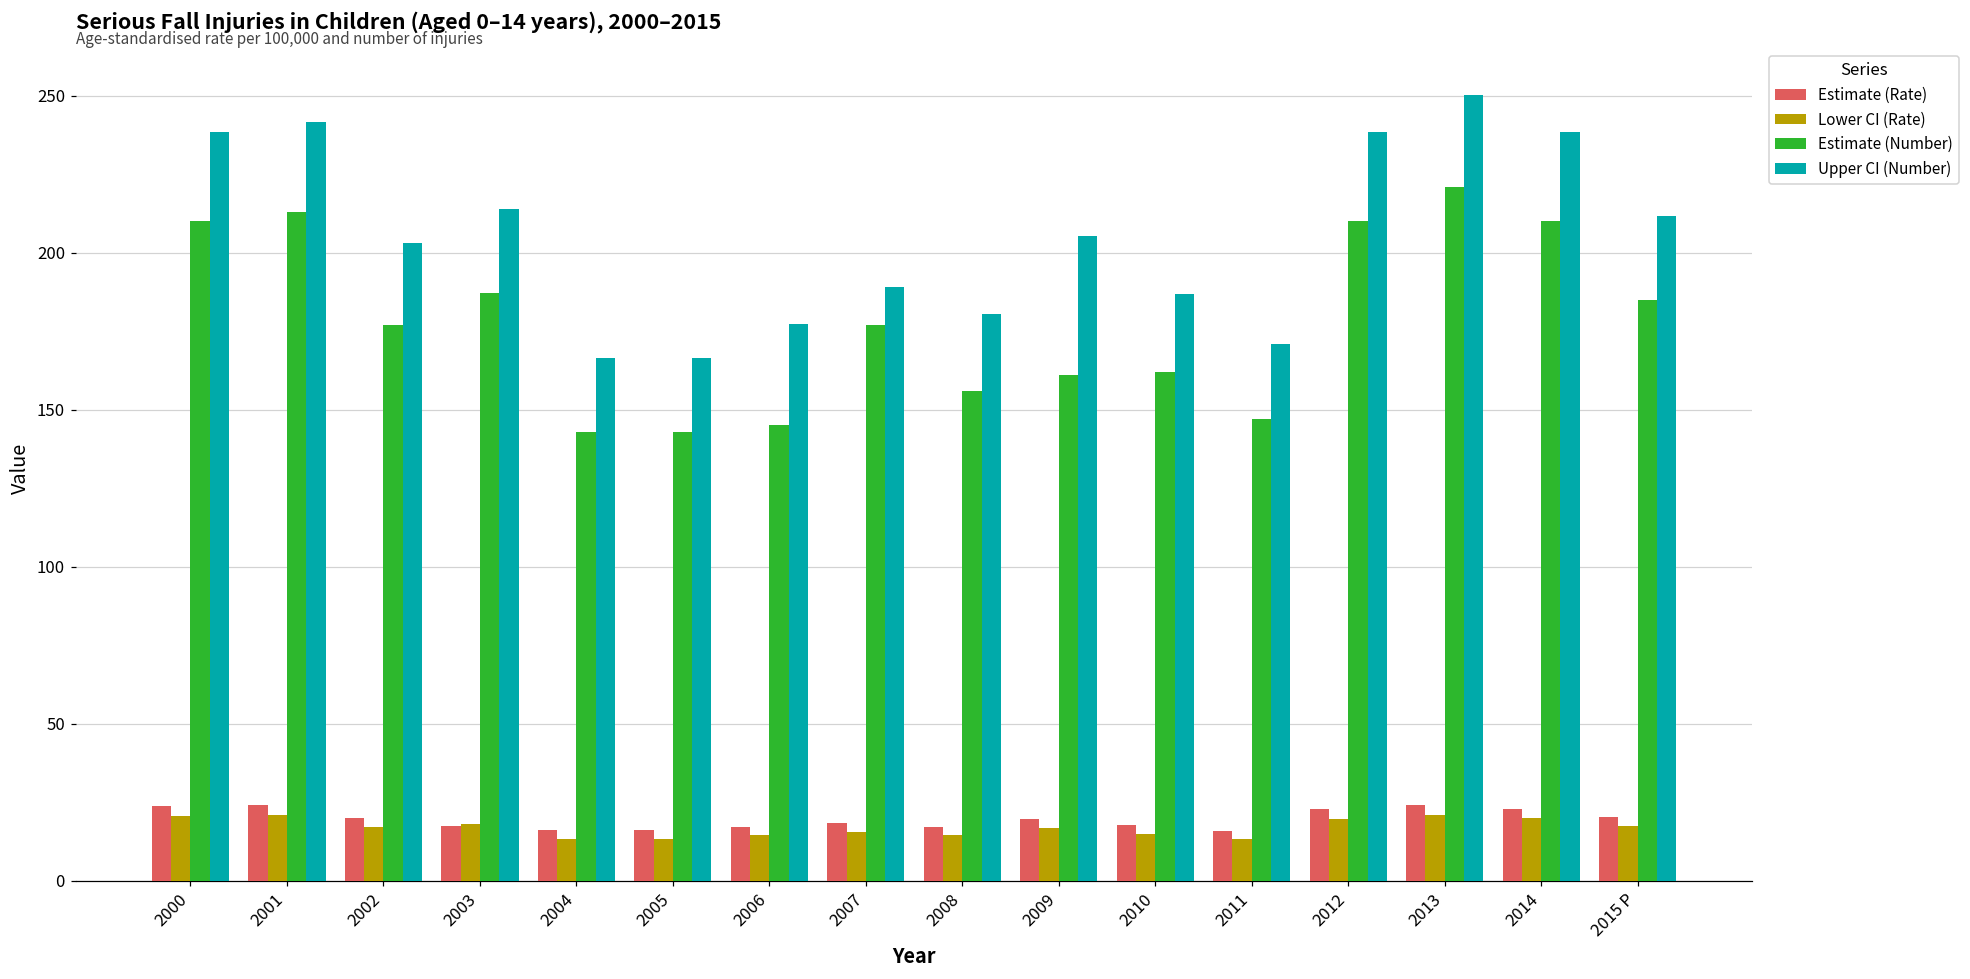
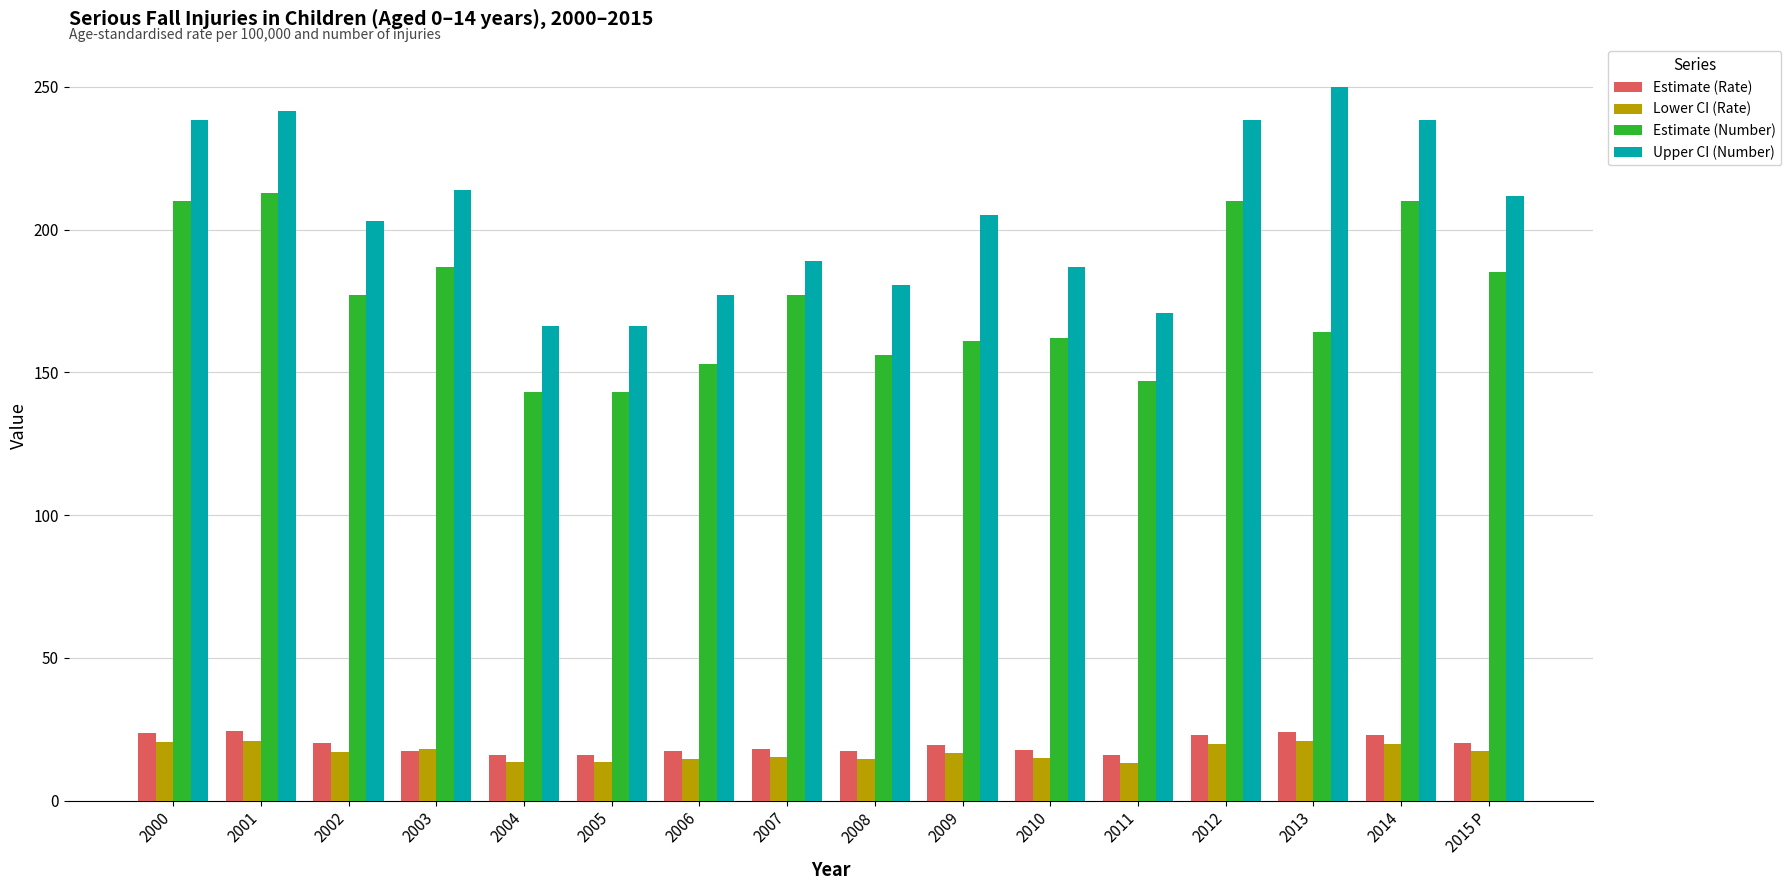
Estimate (Number), 2006: 145 -> 153
Estimate (Number), 2013: 221 -> 164
